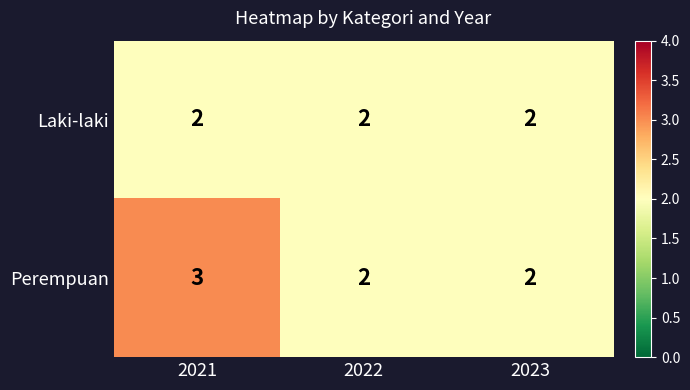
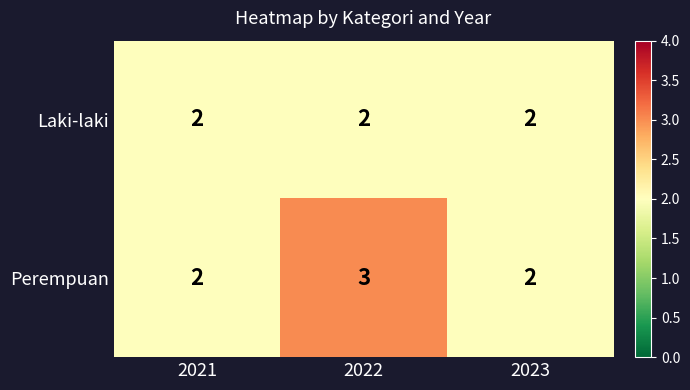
Perempuan, 2021: 3 -> 2
Perempuan, 2022: 2 -> 3
